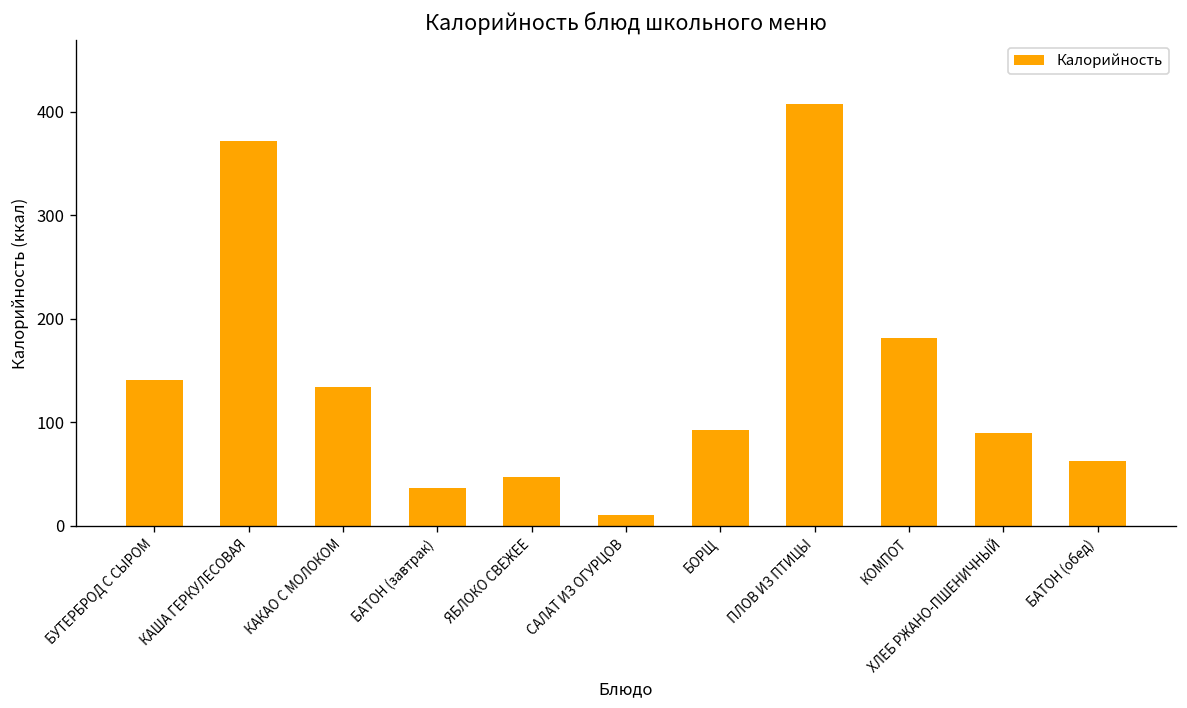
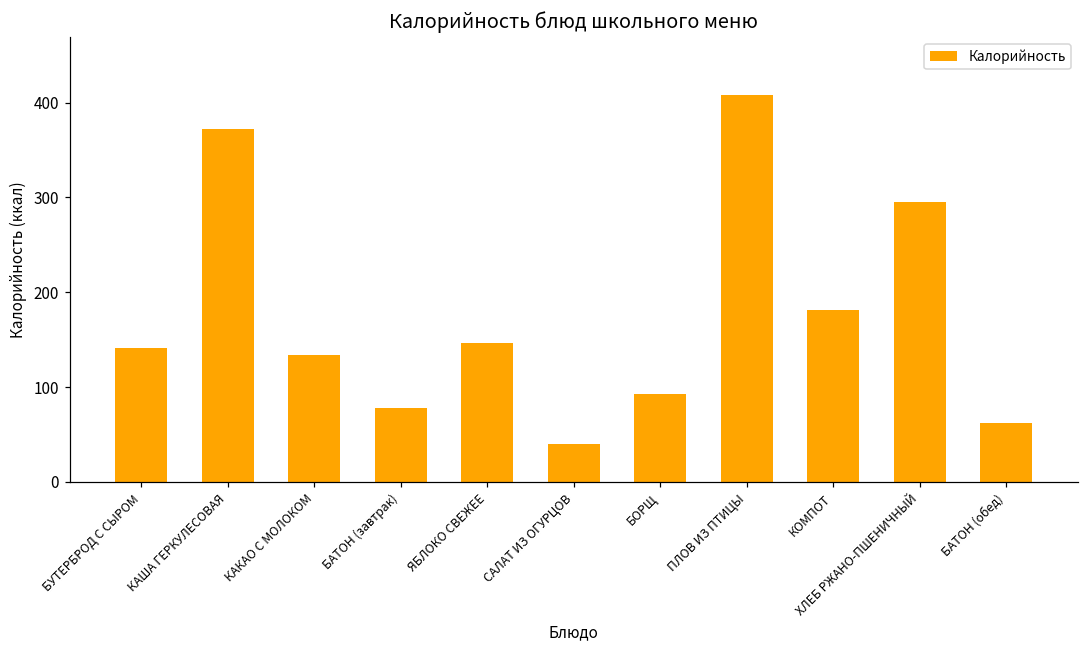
БАТОН (завтрак): 40 -> 80
ЯБЛОКО СВЕЖЕЕ: 50 -> 150
САЛАТ ИЗ ОГУРЦОВ: 10 -> 40
ХЛЕБ РЖАНО-ПШЕНИЧНЫЙ: 90 -> 300
